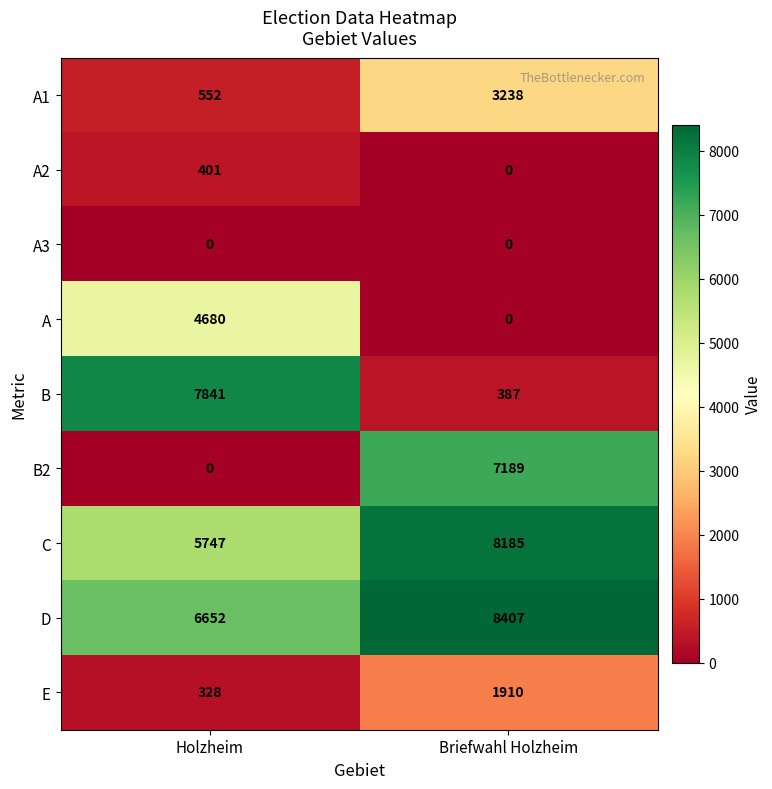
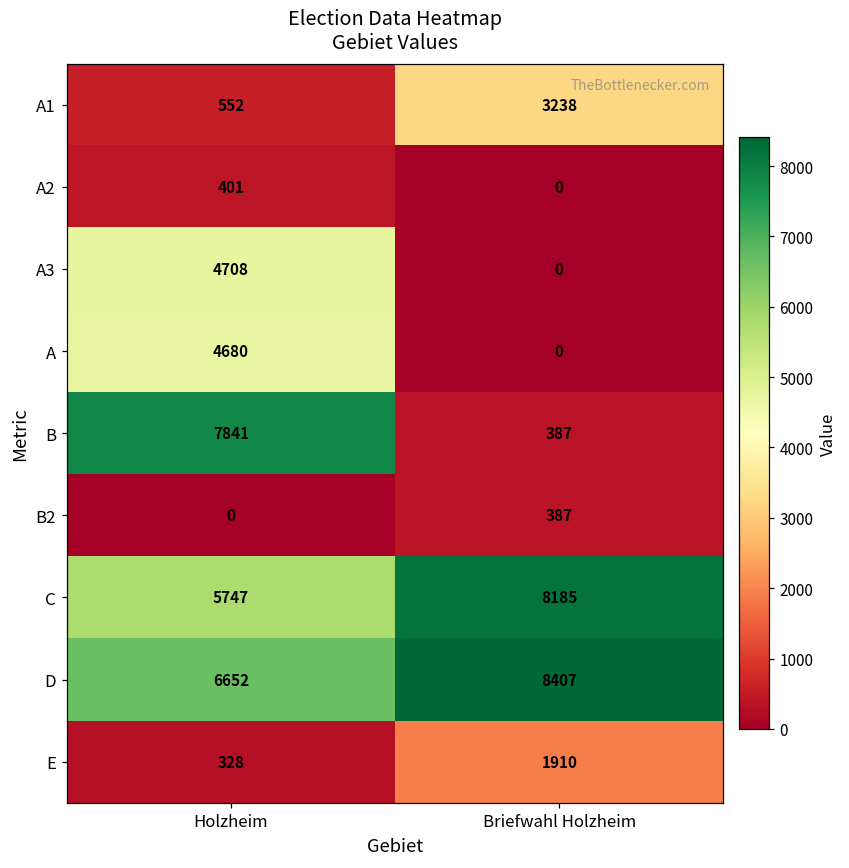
A3, Holzheim: 0 -> 4708
B2, Briefwahl Holzheim: 7189 -> 387
